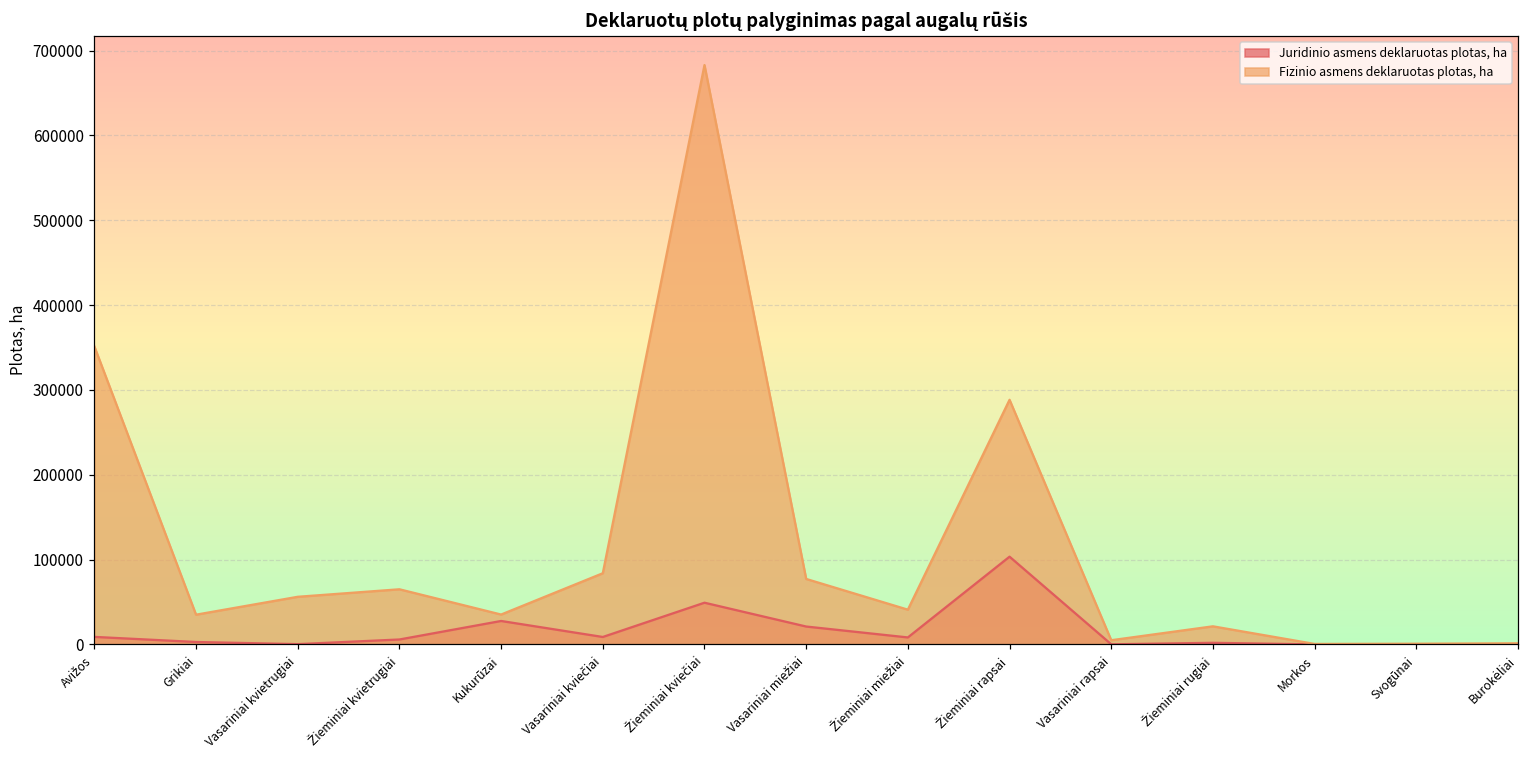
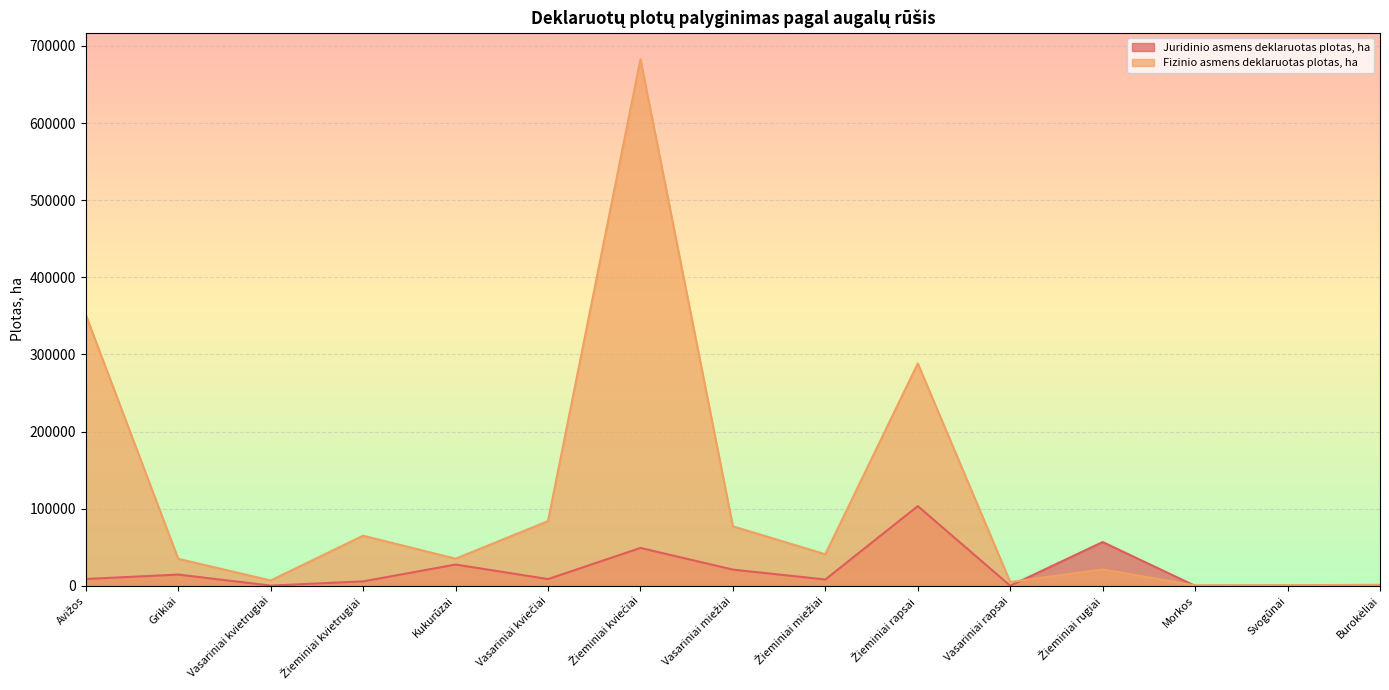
Juridinio asmens deklaruotas plotas, ha, Grikiai: 0 -> 10000
Fizinio asmens deklaruotas plotas, ha, Vasariniai kvietrugiai: 60000 -> 10000
Juridinio asmens deklaruotas plotas, ha, Žieminiai rugiai: 0 -> 60000
